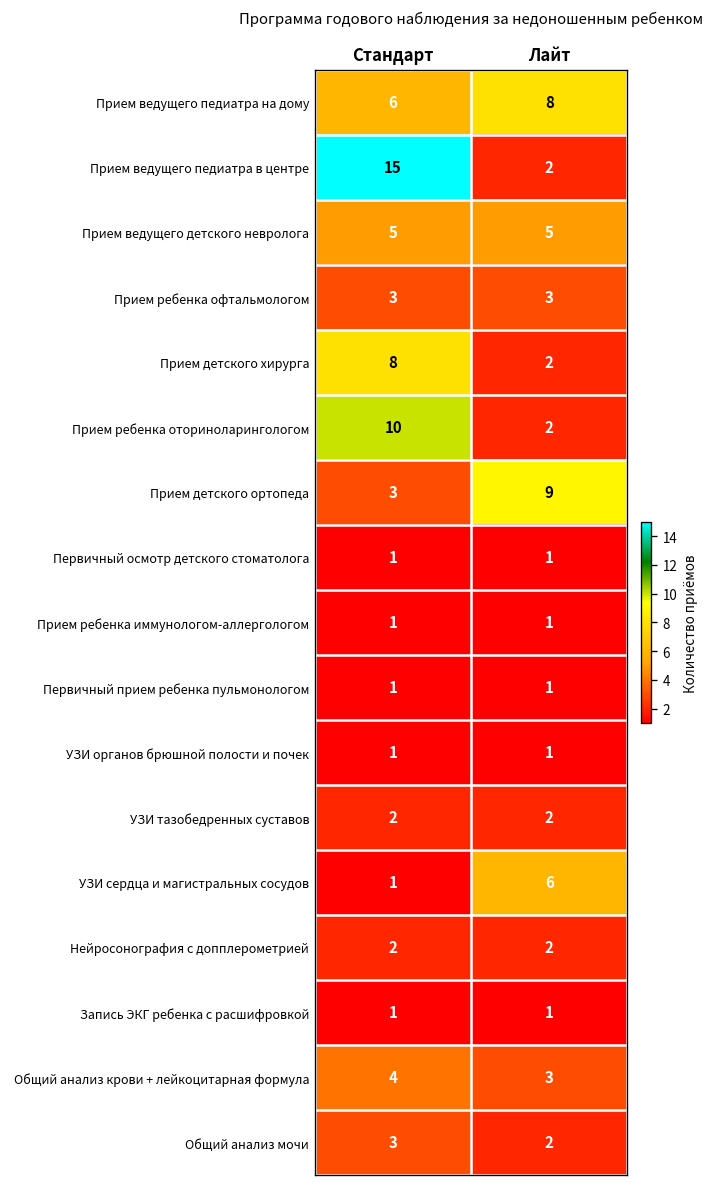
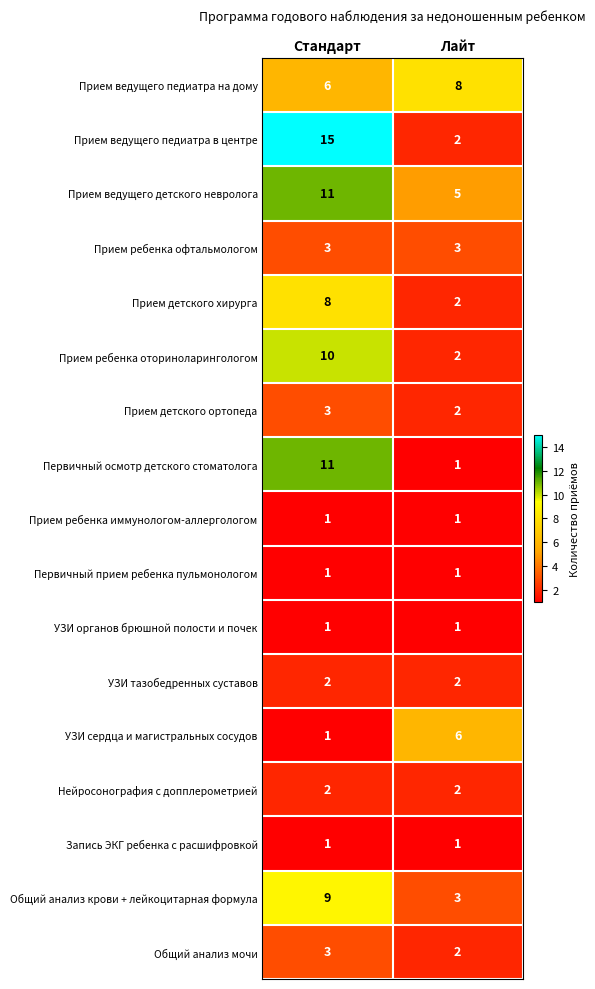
Прием ведущего детского невролога, Стандарт: 5 -> 11
Прием детского ортопеда, Лайт: 9 -> 2
Первичный осмотр детского стоматолога, Стандарт: 1 -> 11
Общий анализ крови + лейкоцитарная формула, Стандарт: 4 -> 9
